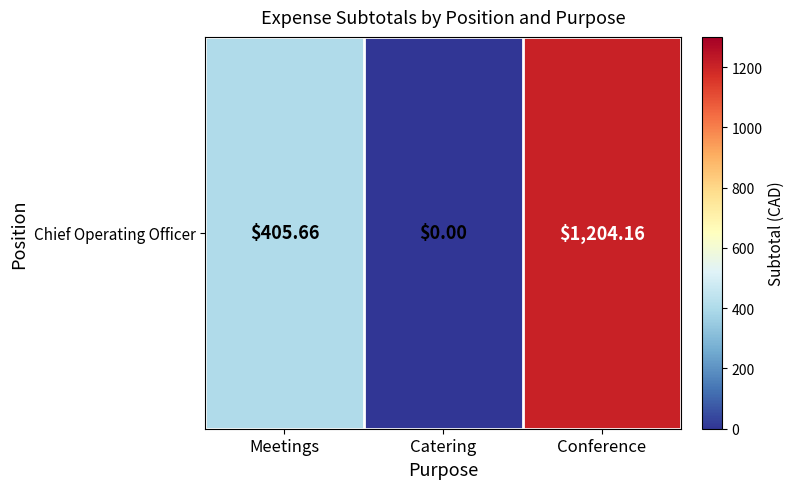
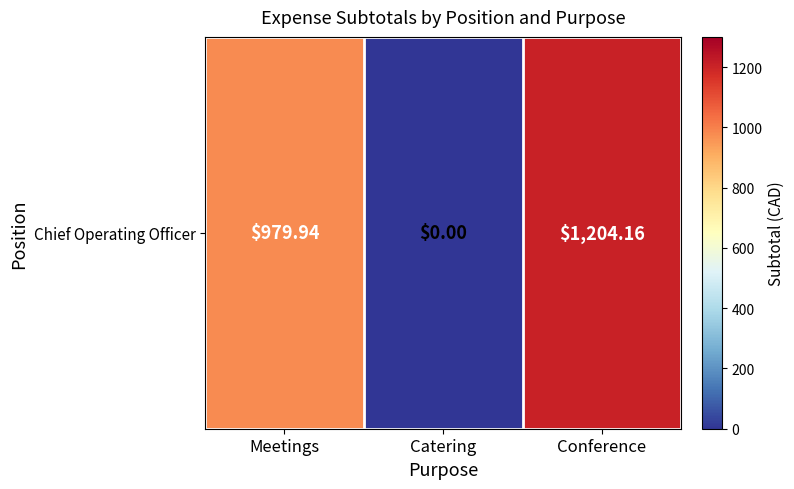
Chief Operating Officer, Meetings: $405.66 -> $979.94
